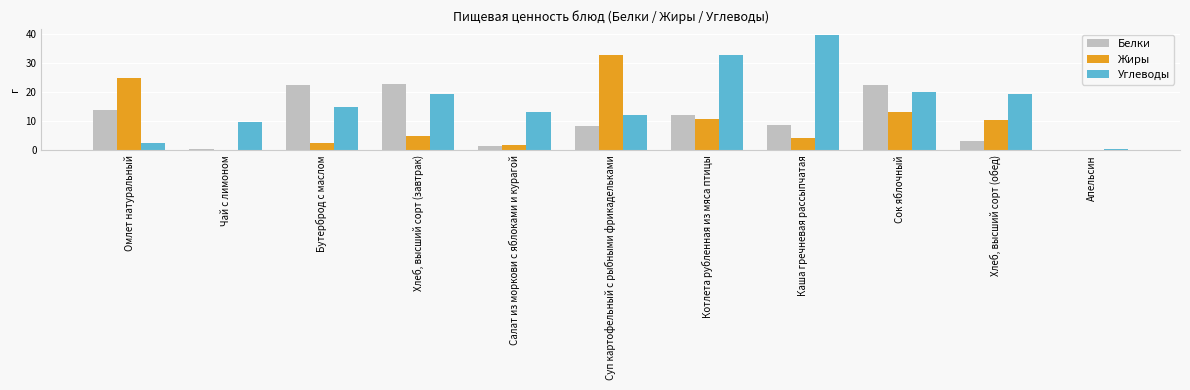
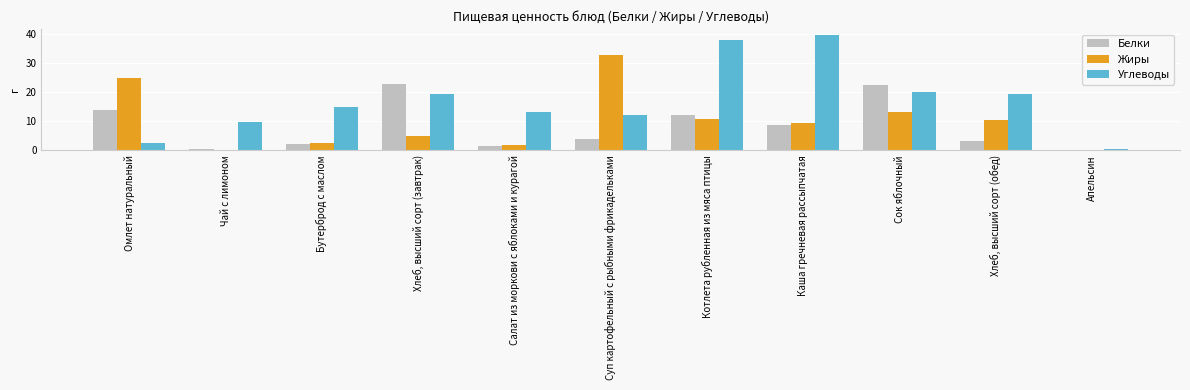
Белки, Бутерброд с маслом: 23 -> 2
Белки, Суп картофельный с рыбными фрикадельками: 8 -> 4
Углеводы, Котлета рубленная из мяса птицы: 33 -> 38
Жиры, Каша гречневая рассыпчатая: 4 -> 9
